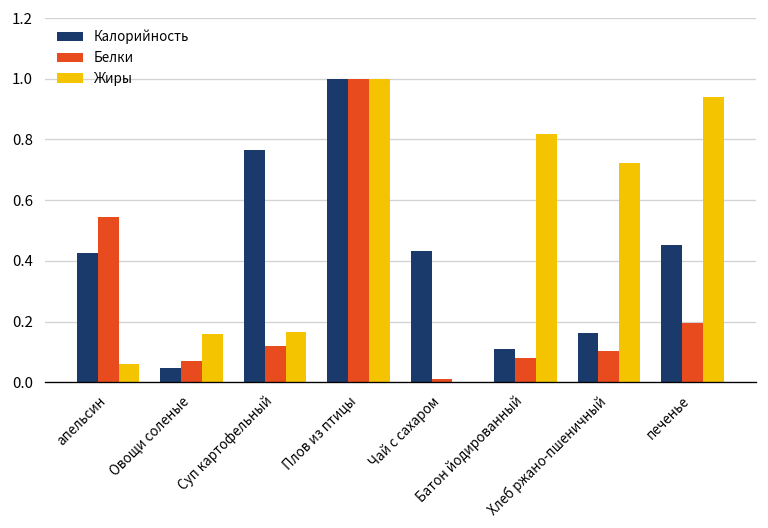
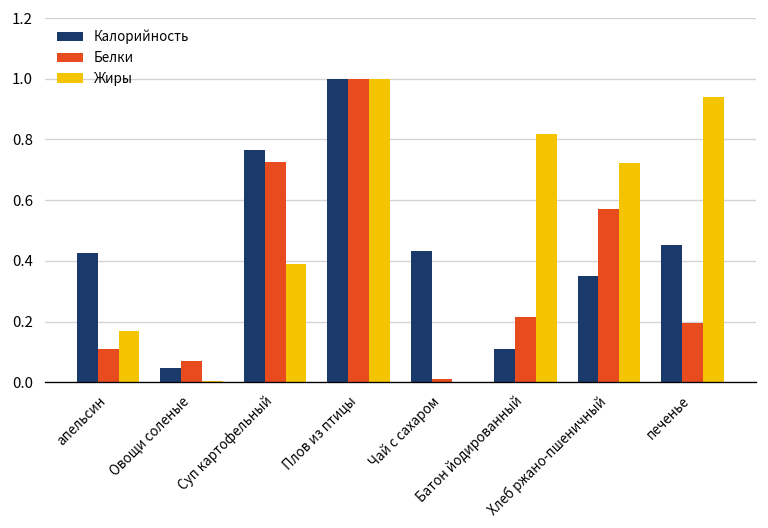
Белки, апельсин: 0.55 -> 0.11
Жиры, апельсин: 0.06 -> 0.17
Жиры, Овощи соленые: 0.16 -> 0.01
Белки, Суп картофельный: 0.12 -> 0.72
Жиры, Суп картофельный: 0.16 -> 0.39
Белки, Батон йодированный: 0.08 -> 0.22
Калорийность, Хлеб ржано-пшеничный: 0.16 -> 0.35
Белки, Хлеб ржано-пшеничный: 0.10 -> 0.57
